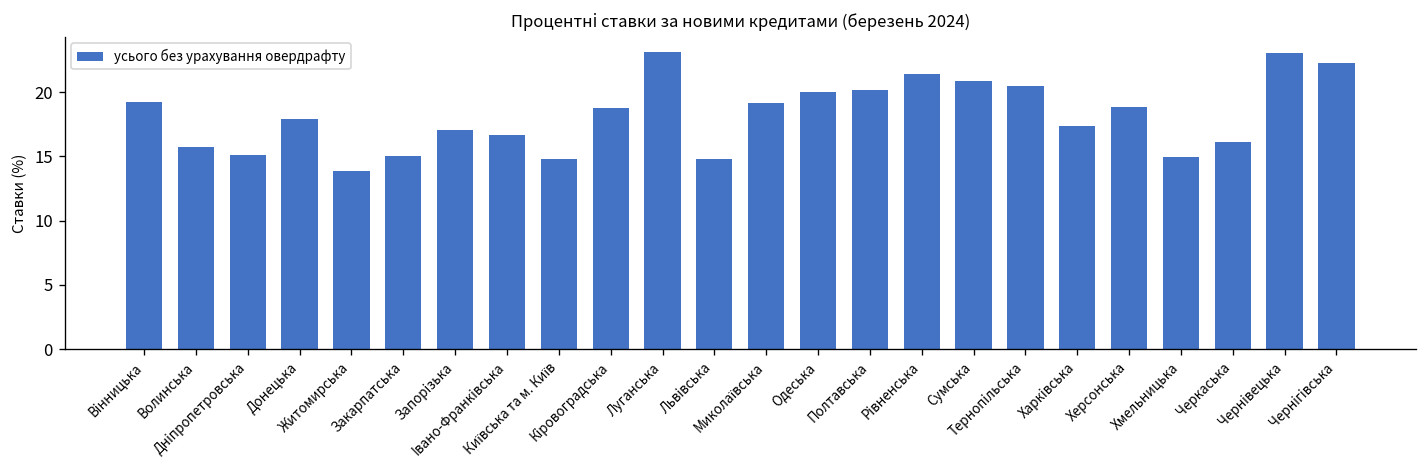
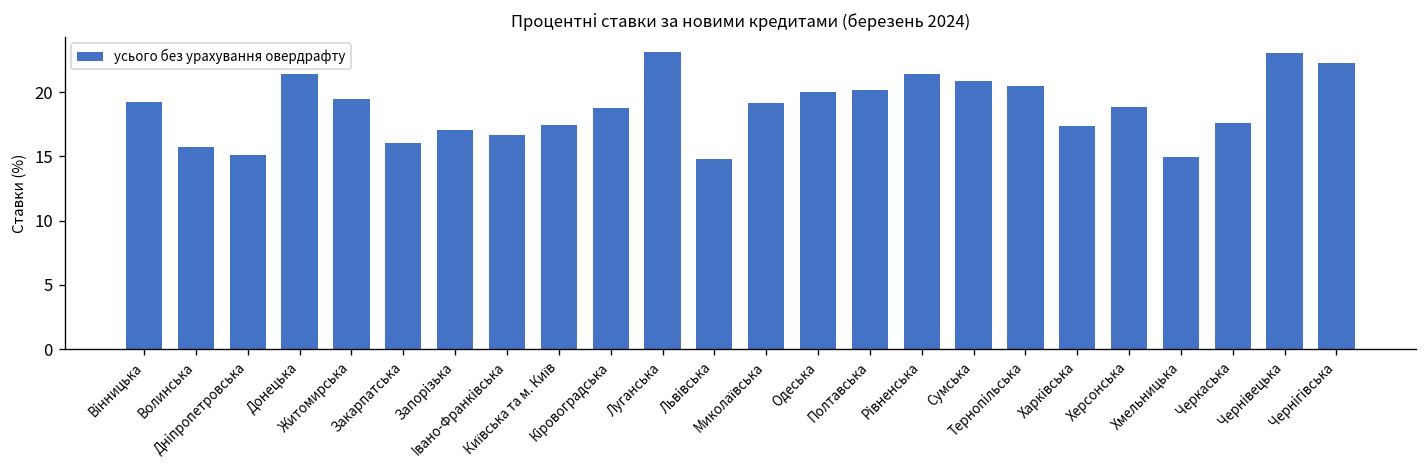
Донецька: 17.9 -> 21.4
Житомирська: 13.9 -> 19.4
Закарпатська: 15.0 -> 16.1
Київська та м. Київ: 14.8 -> 17.4
Черкаська: 16.1 -> 17.6
